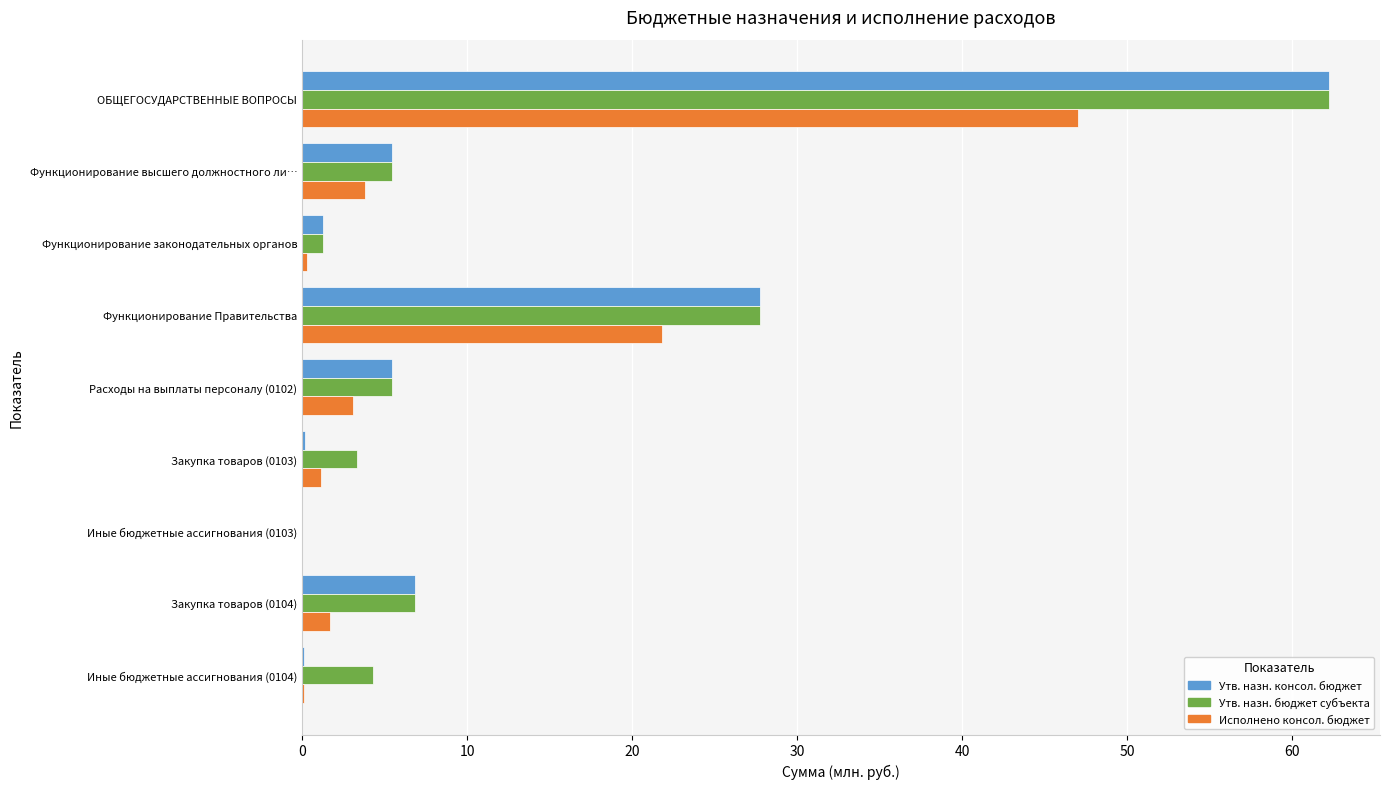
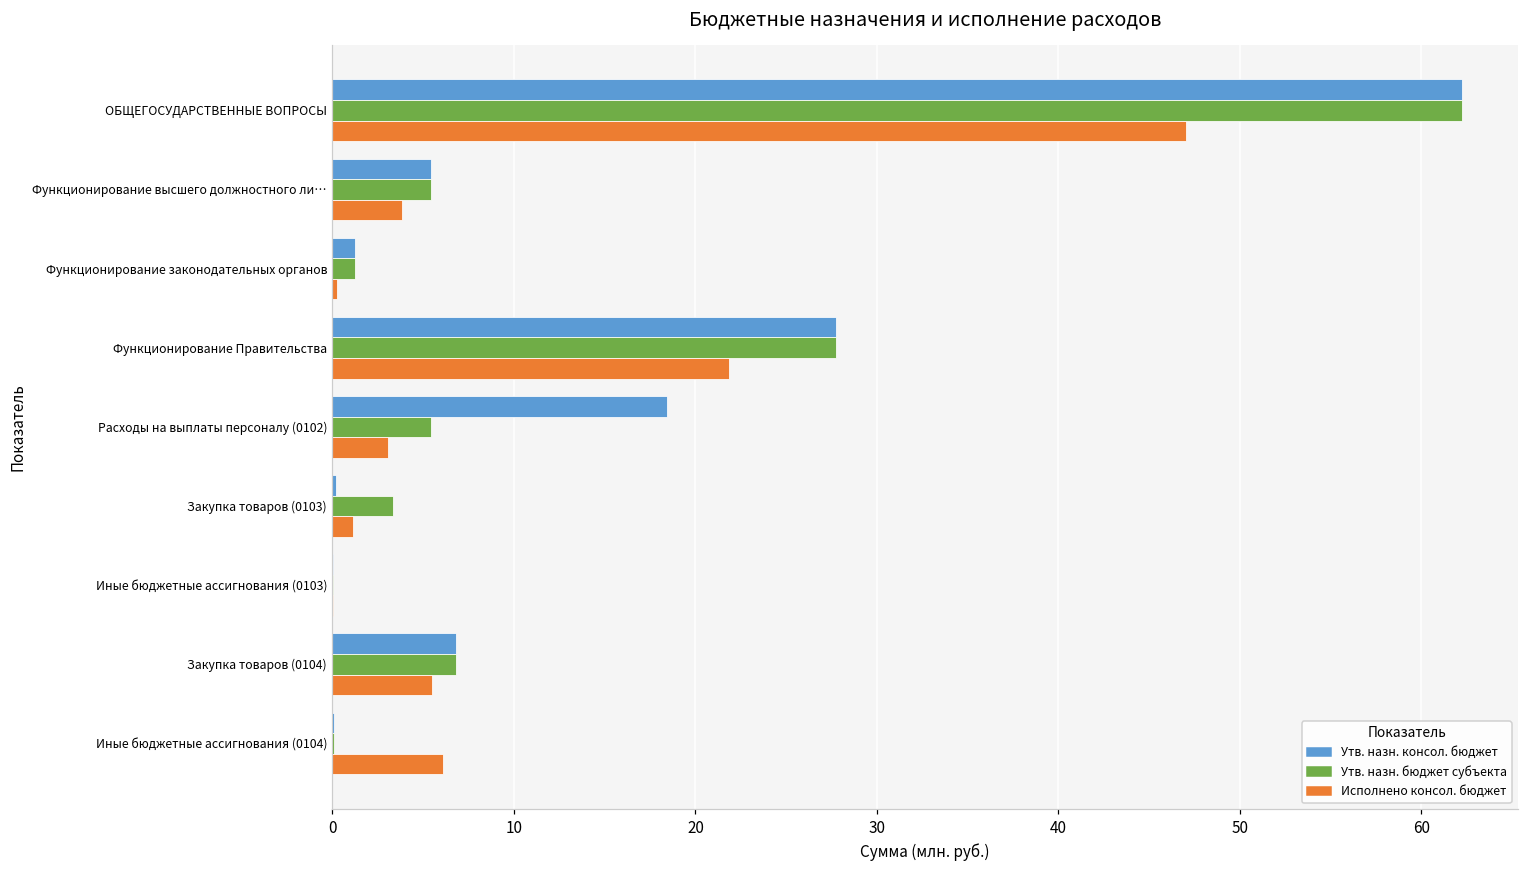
Утв. назн. консол. бюджет, Расходы на выплаты персоналу (0102): 5.5 -> 18.4
Исполнено консол. бюджет, Закупка товаров (0104): 1.7 -> 5.5
Утв. назн. бюджет субъекта, Иные бюджетные ассигнования (0104): 4.3 -> 0.1
Исполнено консол. бюджет, Иные бюджетные ассигнования (0104): 0.1 -> 6.1
